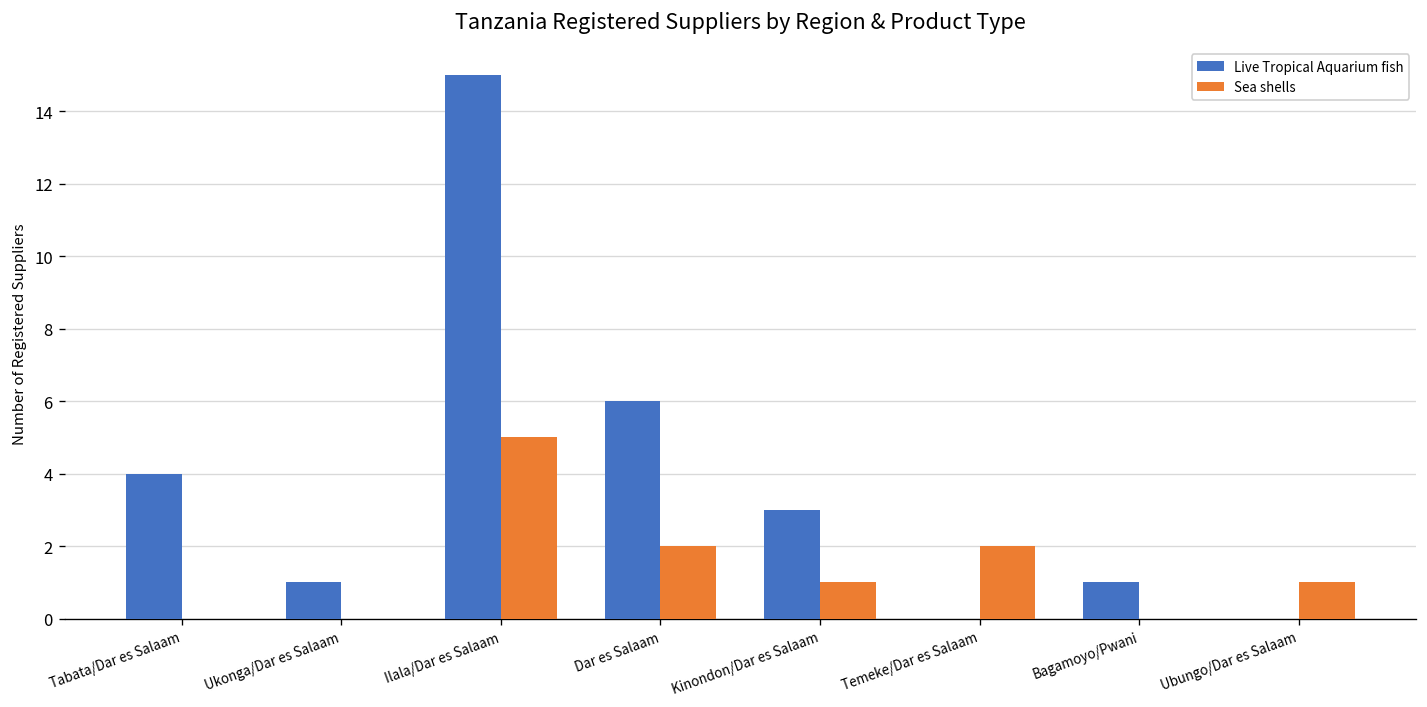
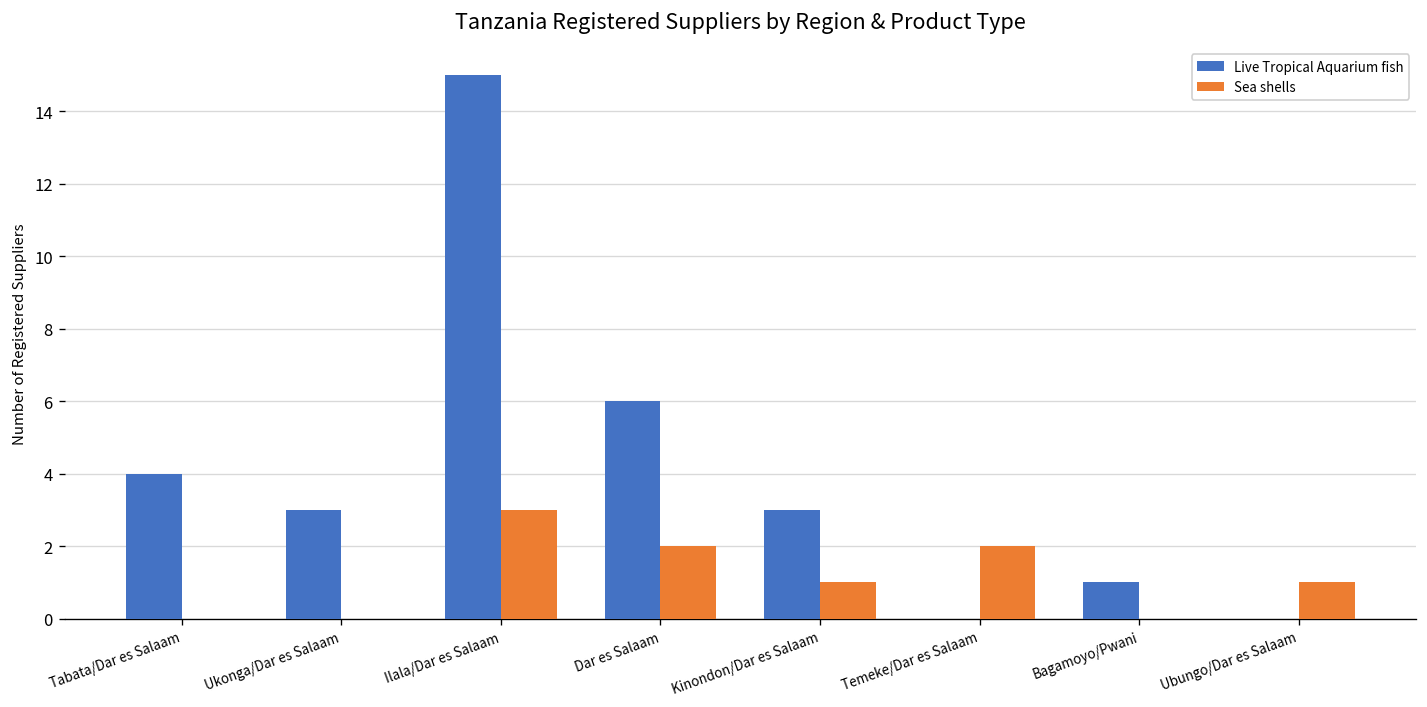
Live Tropical Aquarium fish, Ukonga/Dar es Salaam: 1 -> 3
Sea shells, Ilala/Dar es Salaam: 5 -> 3
